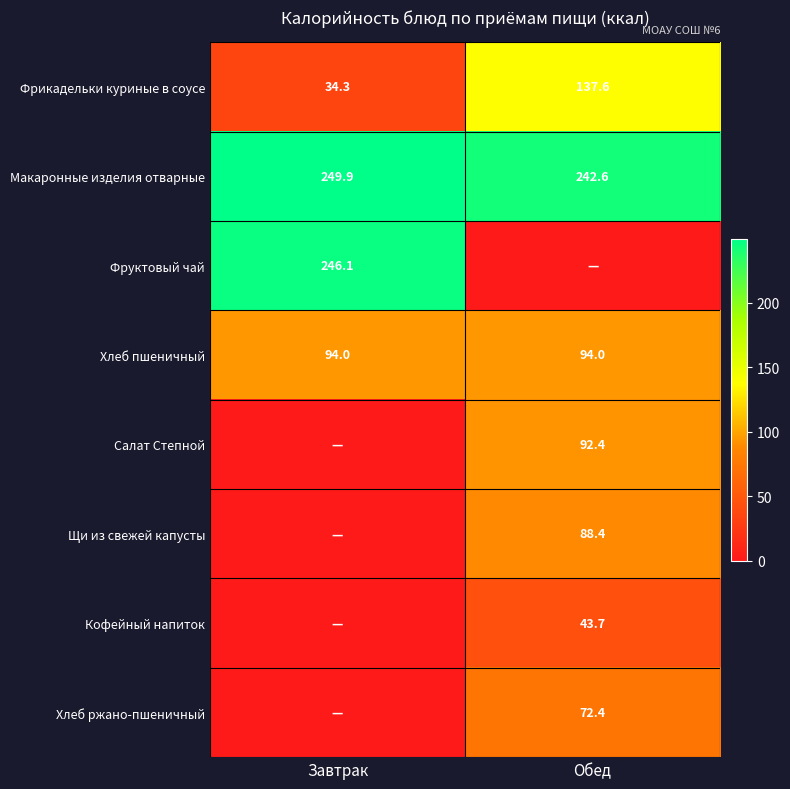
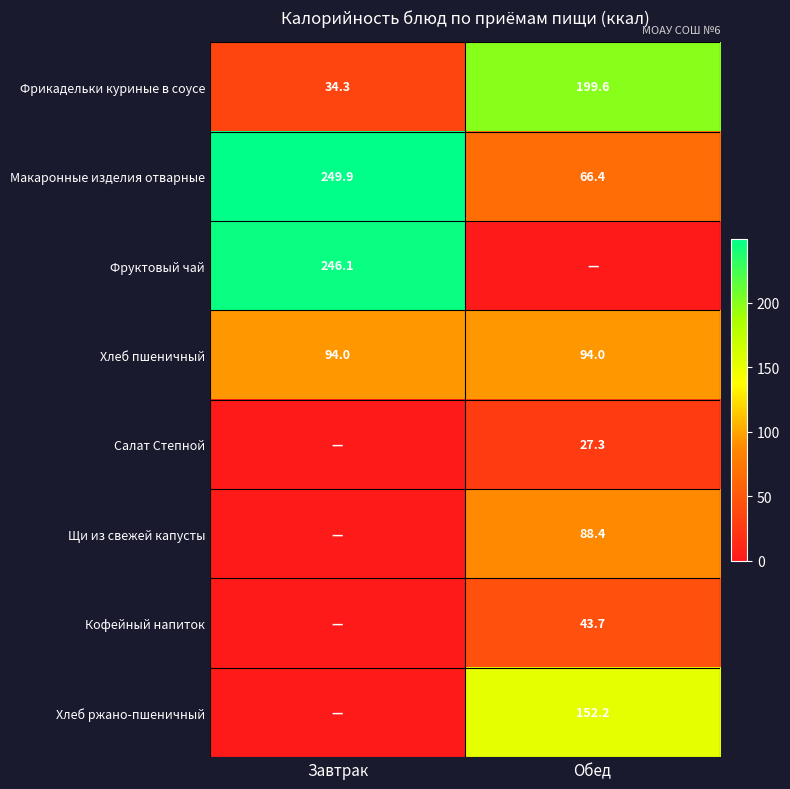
Фрикадельки куриные в соусе, Обед: 137.6 -> 199.6
Макаронные изделия отварные, Обед: 242.6 -> 66.4
Салат Степной, Обед: 92.4 -> 27.3
Хлеб ржано-пшеничный, Обед: 72.4 -> 152.2
